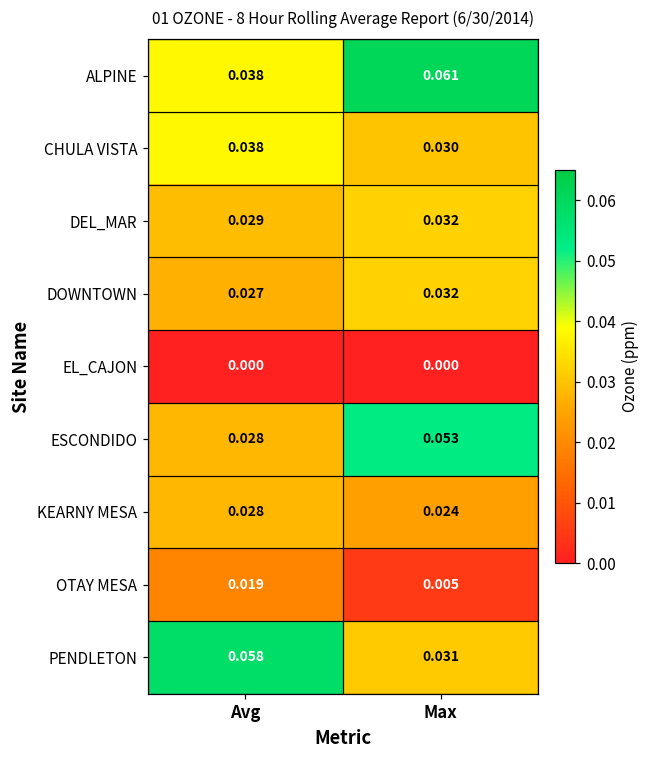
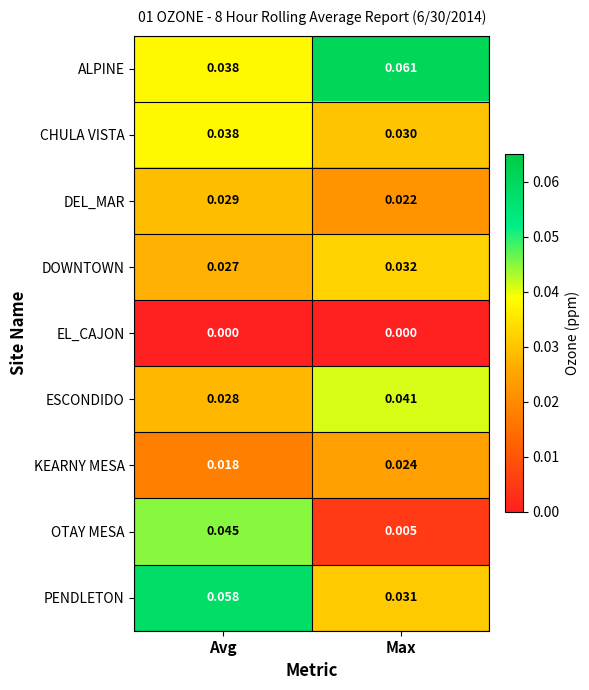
DEL_MAR, Max: 0.032 -> 0.022
ESCONDIDO, Max: 0.053 -> 0.041
KEARNY MESA, Avg: 0.028 -> 0.018
OTAY MESA, Avg: 0.019 -> 0.045
